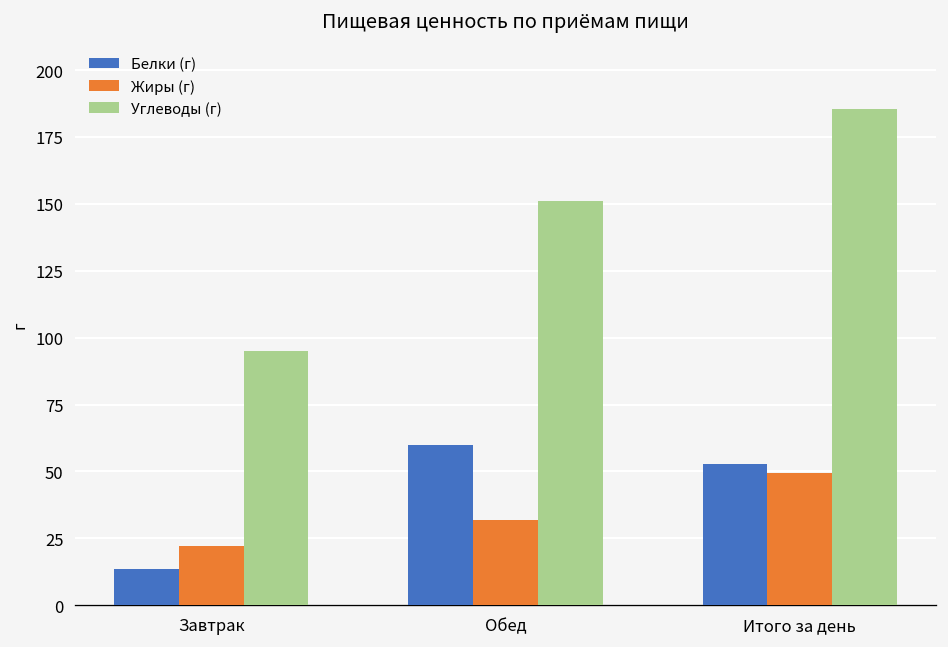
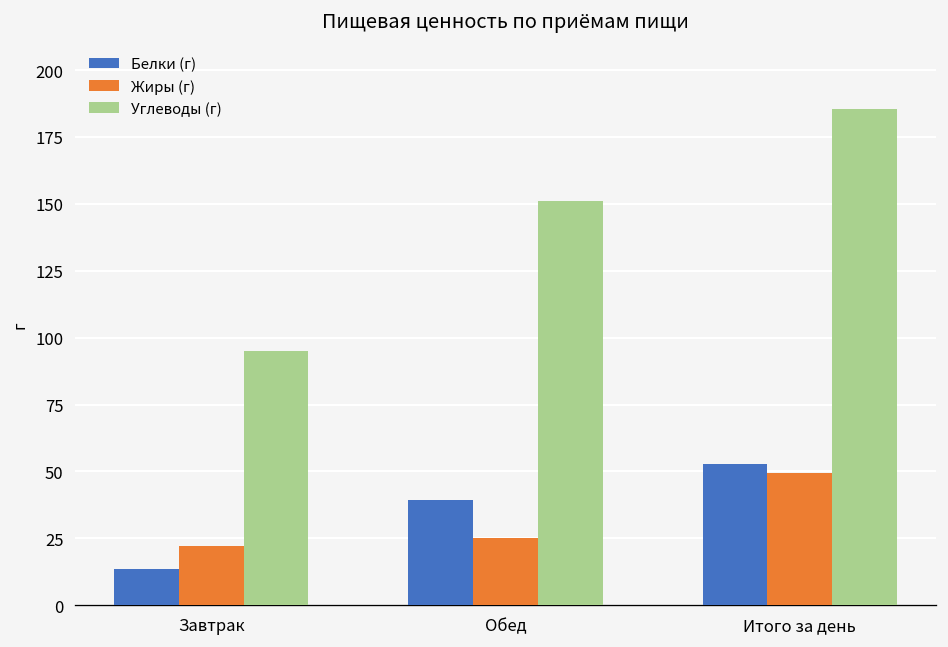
Белки (г), Обед: 60 -> 39
Жиры (г), Обед: 32 -> 25
